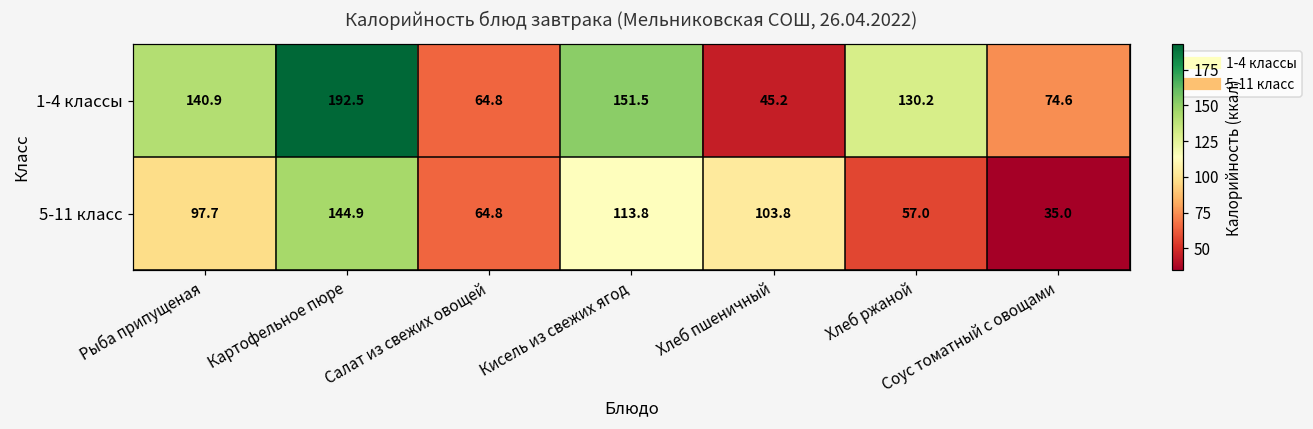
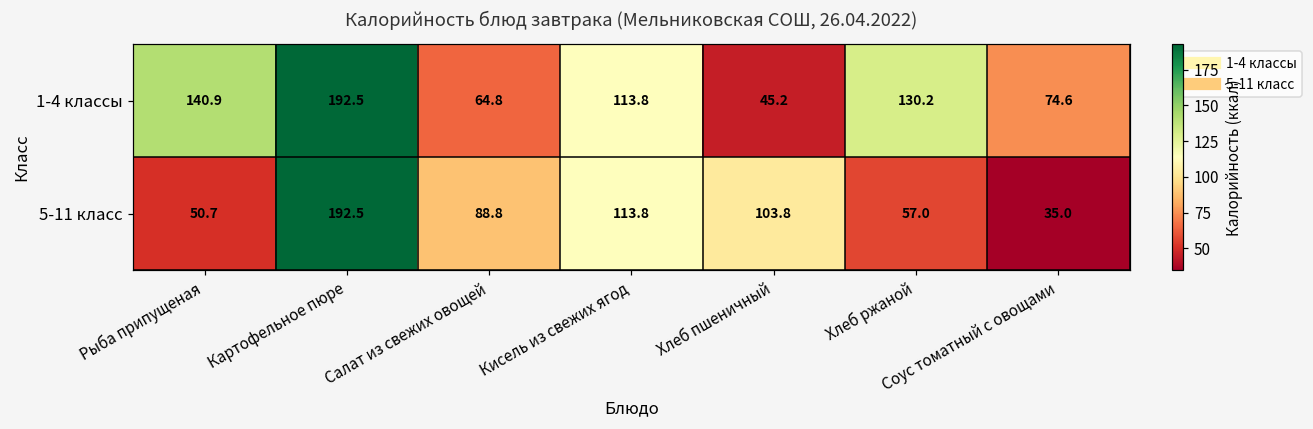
1-4 классы, Кисель из свежих ягод: 151.5 -> 113.8
5-11 класс, Рыба припущеная: 97.7 -> 50.7
5-11 класс, Картофельное пюре: 144.9 -> 192.5
5-11 класс, Салат из свежих овощей: 64.8 -> 88.8
